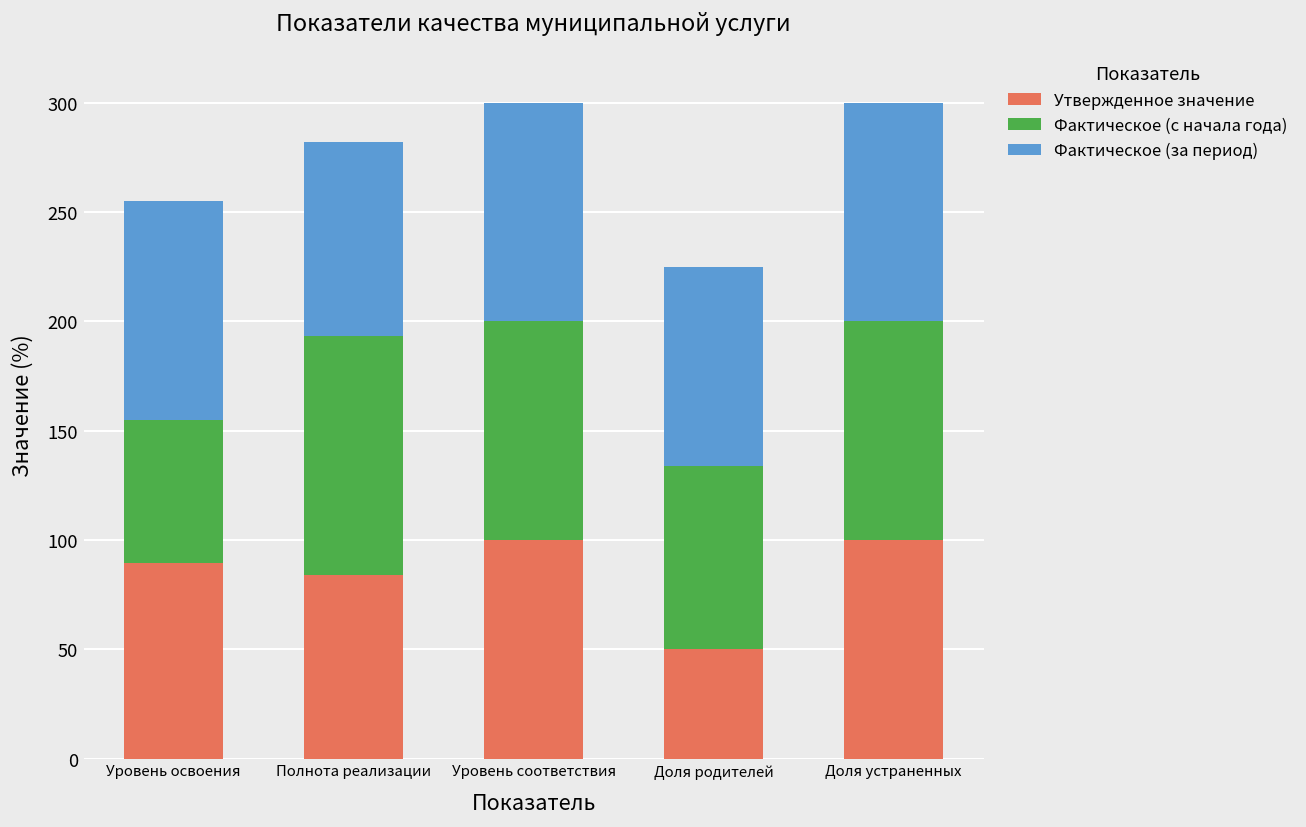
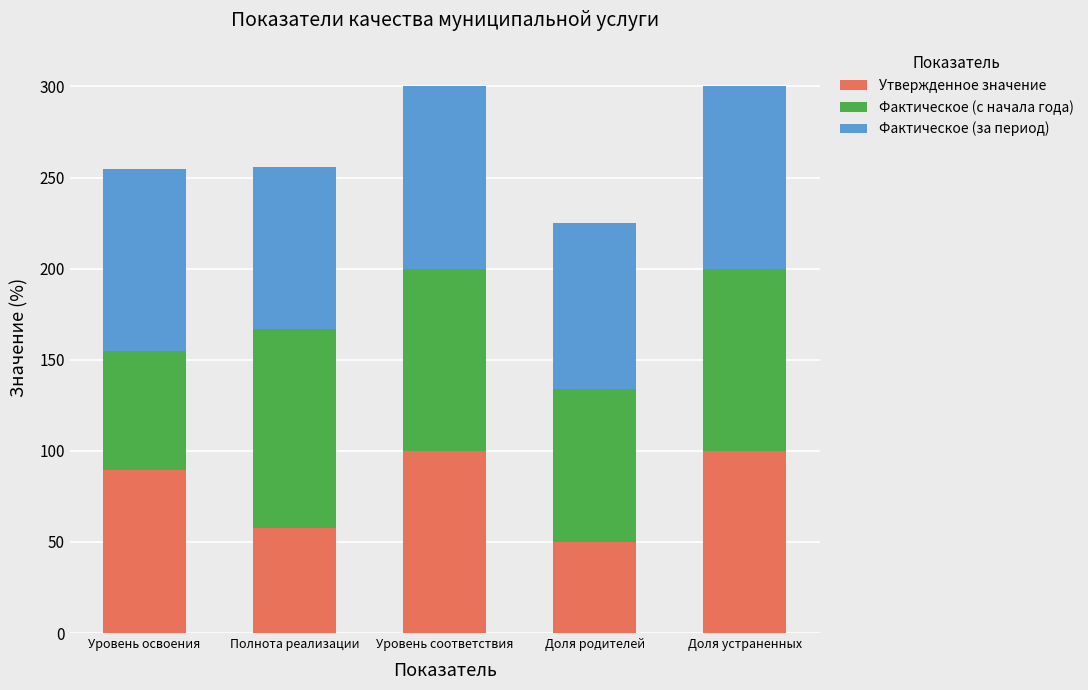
Утвержденное значение, Полнота реализации: 84 -> 58
